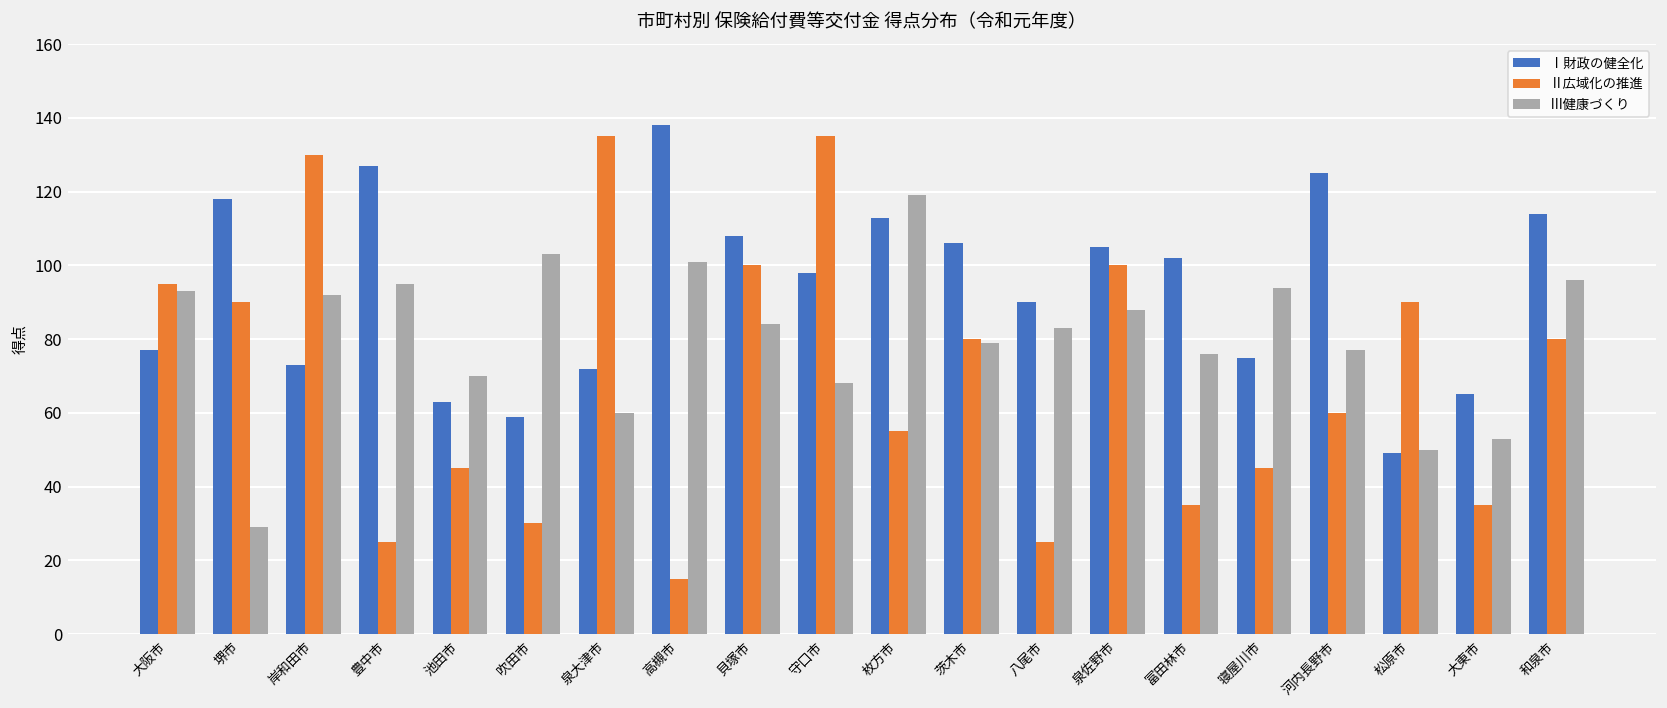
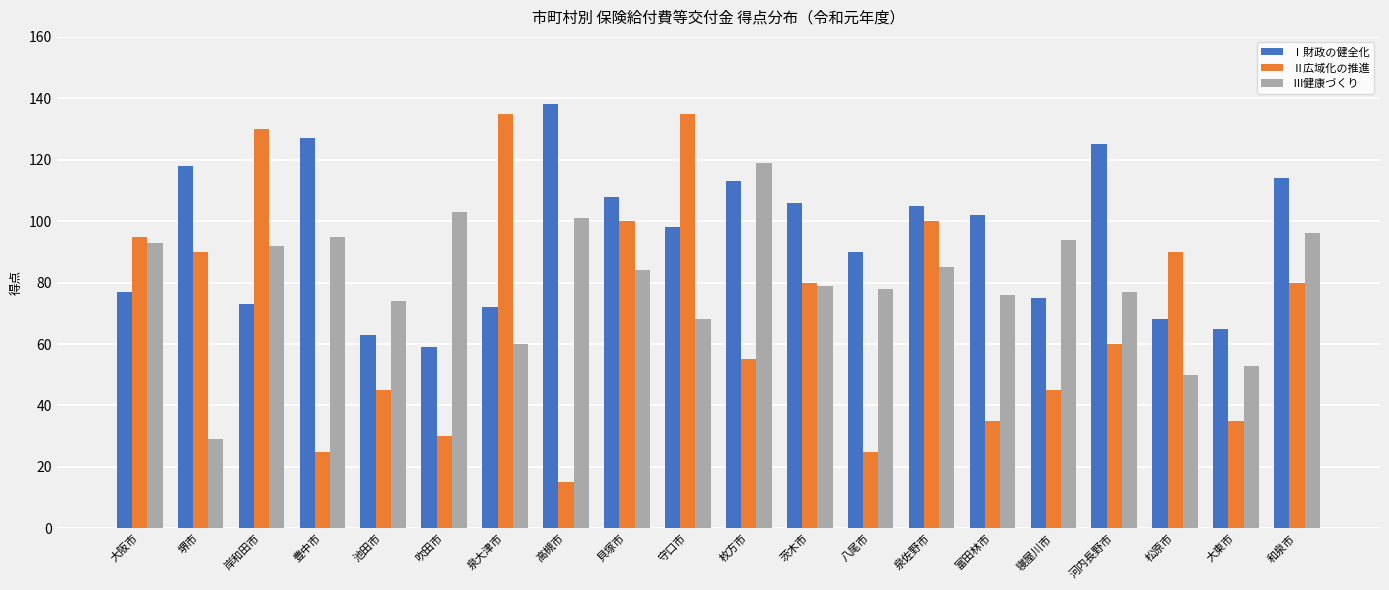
Ⅲ健康づくり, 池田市: 70 -> 74
Ⅲ健康づくり, 八尾市: 83 -> 78
Ⅲ健康づくり, 泉佐野市: 88 -> 85
Ⅰ財政の健全化, 松原市: 49 -> 68
